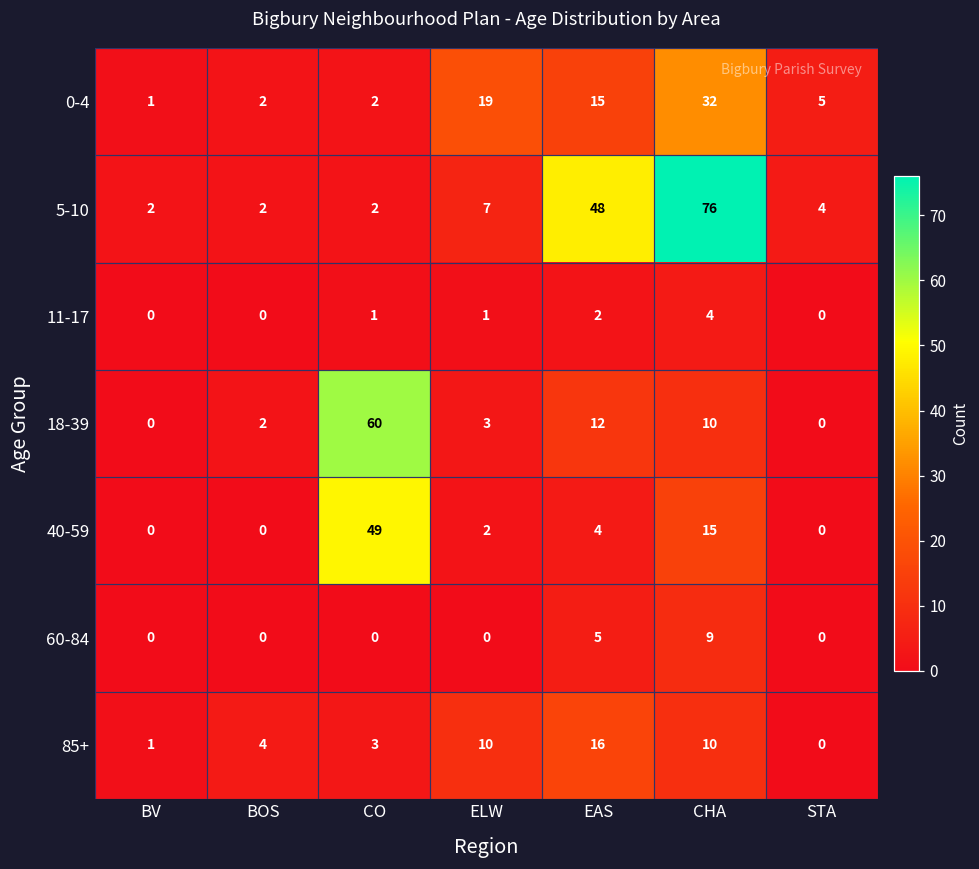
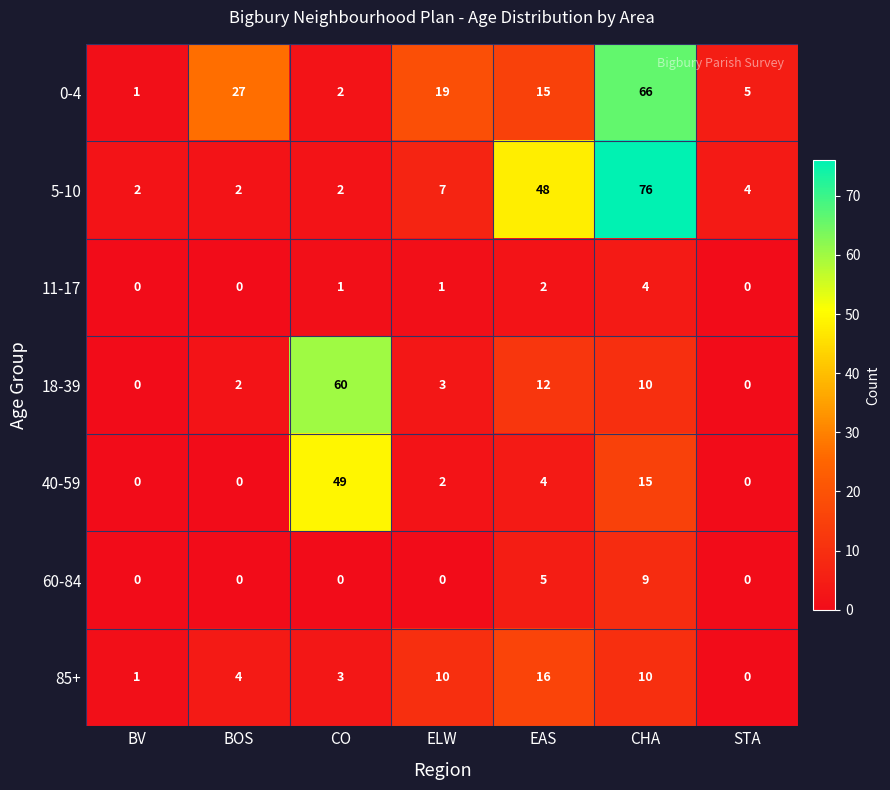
0-4, BOS: 2 -> 27
0-4, CHA: 32 -> 66
